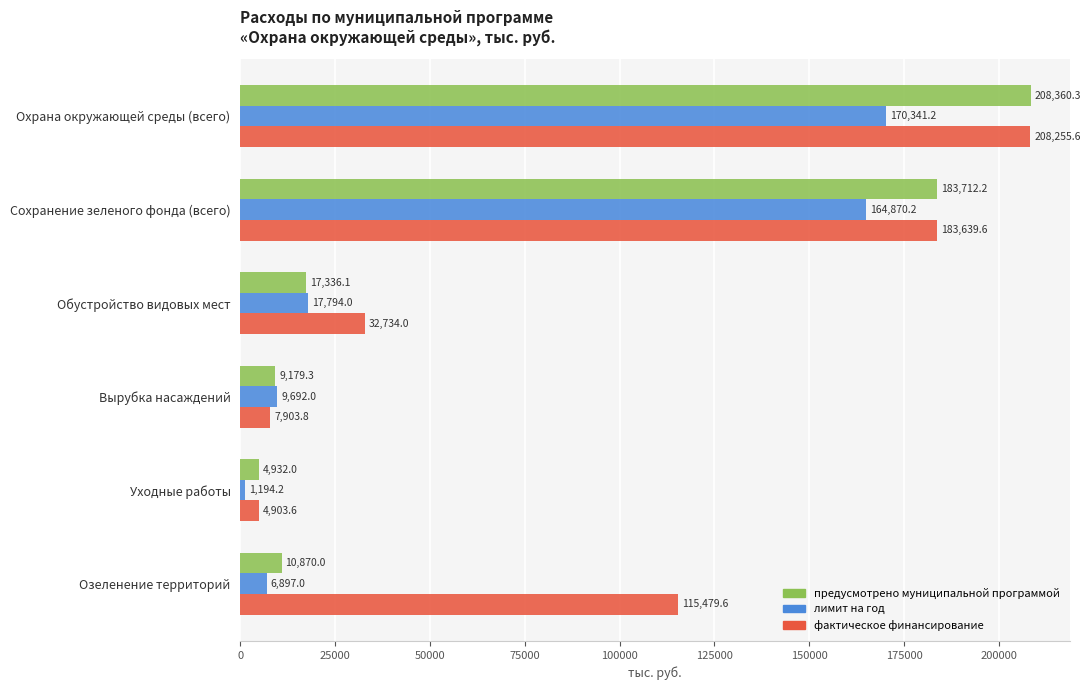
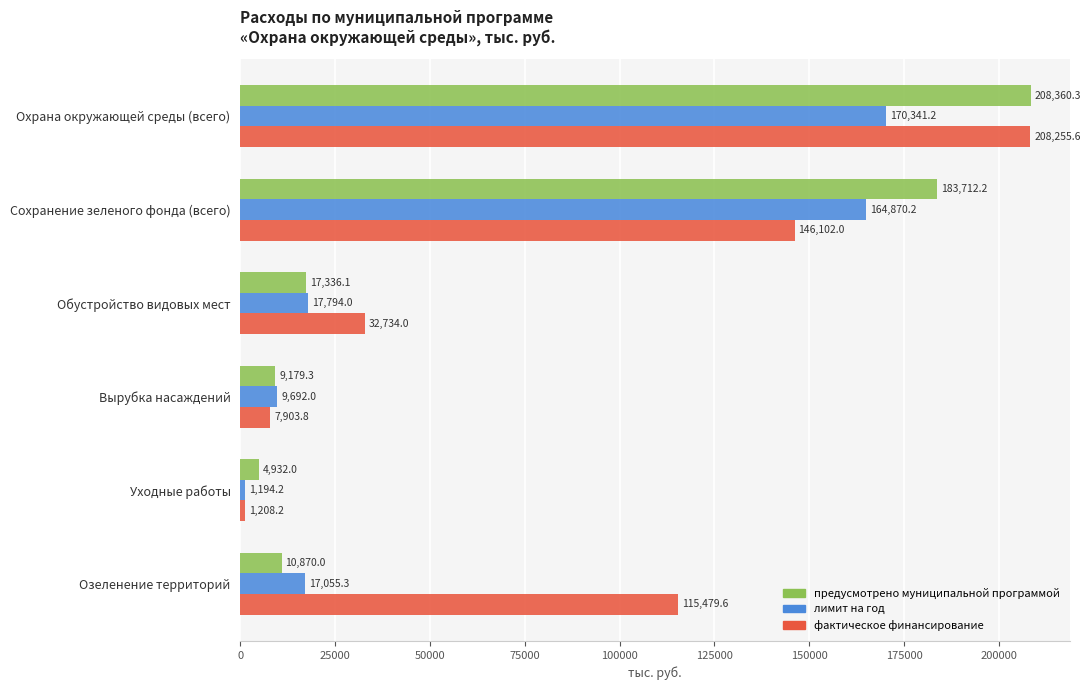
фактическое финансирование, Сохранение зеленого фонда (всего): 183,639.6 -> 146,102.0
фактическое финансирование, Уходные работы: 4,903.6 -> 1,208.2
лимит на год, Озеленение территорий: 6,897.0 -> 17,055.3
